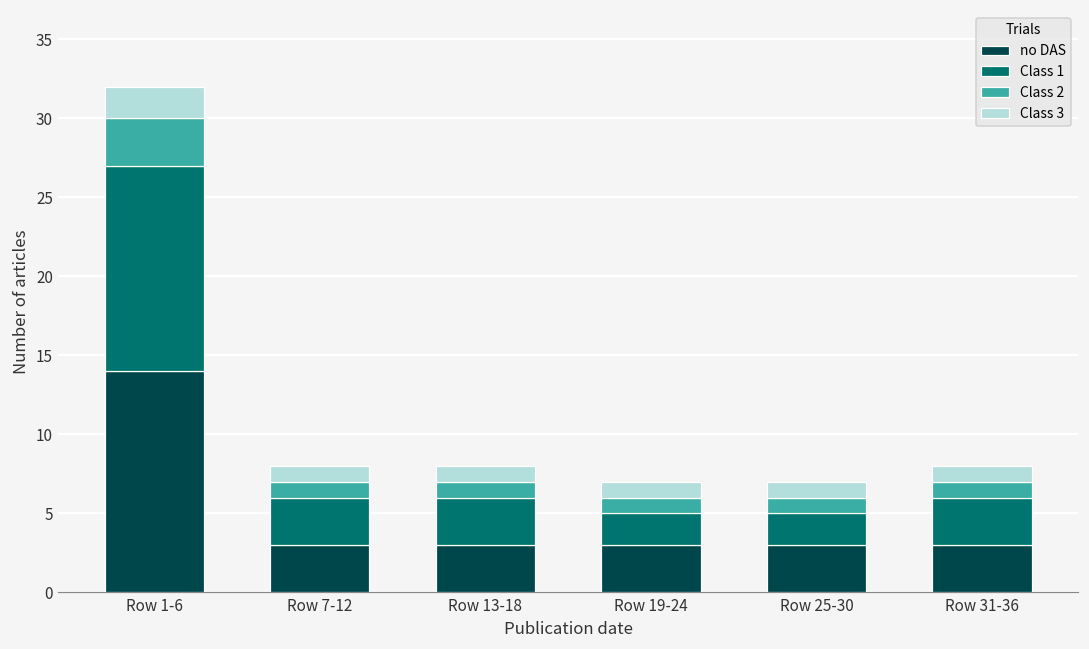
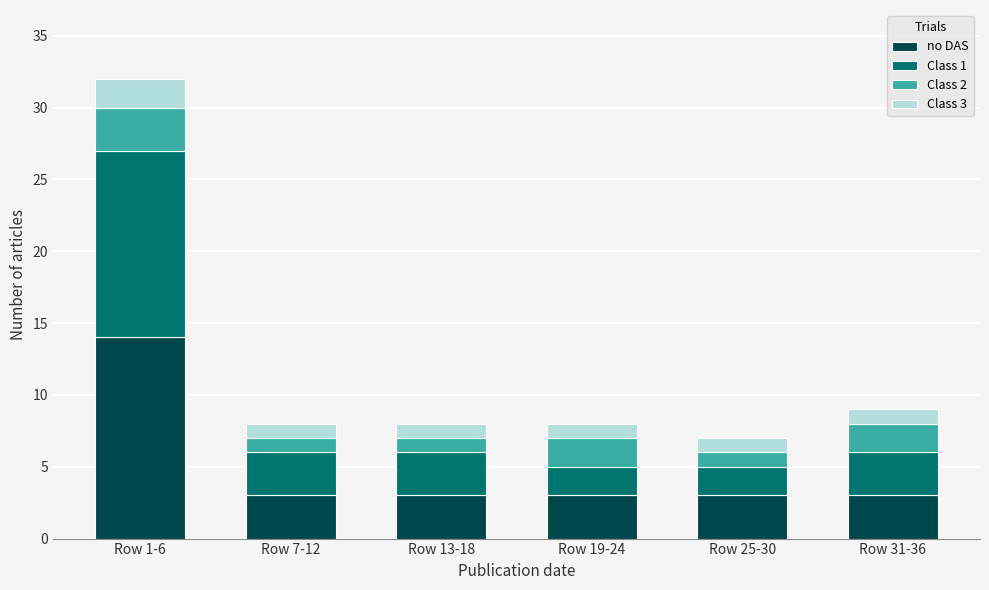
Class 2, Row 19-24: 1 -> 2
Class 2, Row 31-36: 1 -> 2
